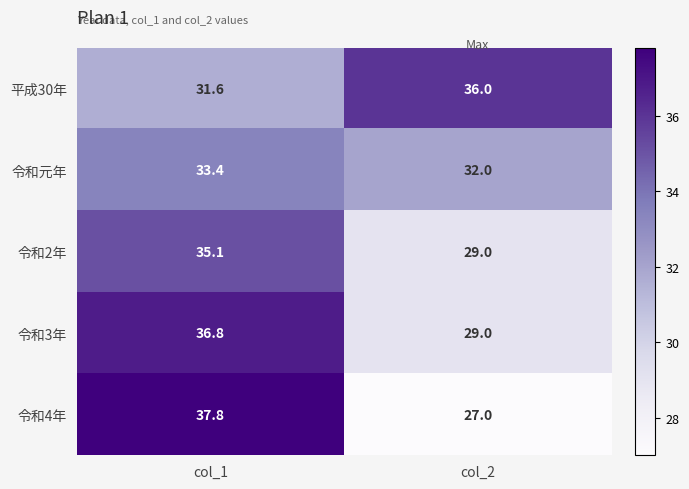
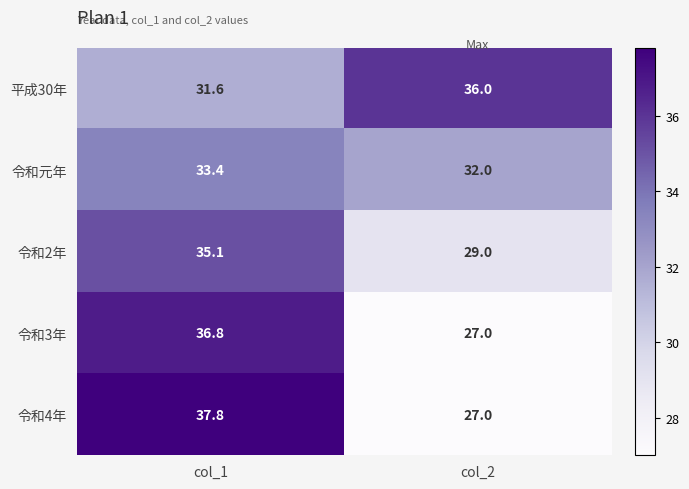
令和3年, col_2: 29.0 -> 27.0
